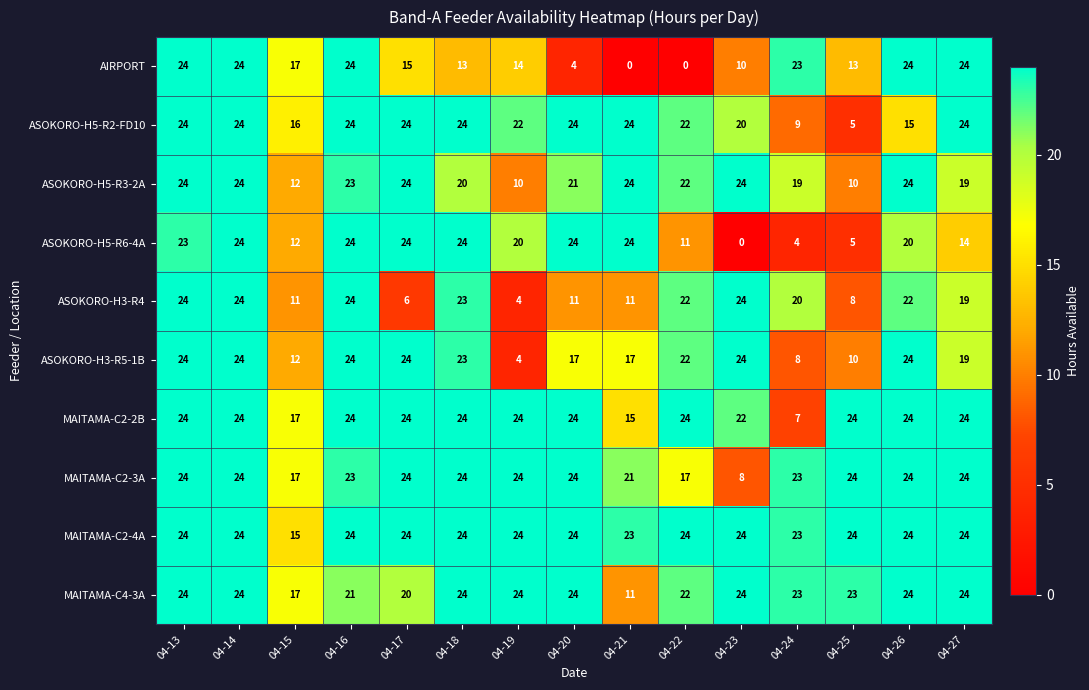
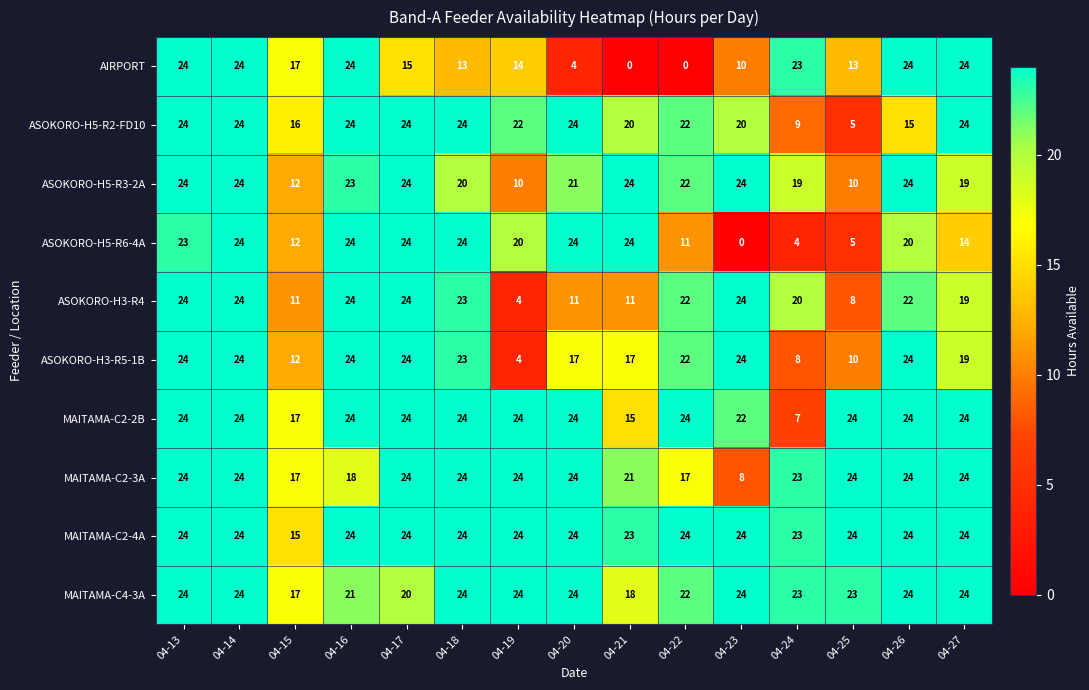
ASOKORO-H5-R2-FD10, 04-21: 24 -> 20
ASOKORO-H3-R4, 04-17: 6 -> 24
MAITAMA-C2-3A, 04-16: 23 -> 18
MAITAMA-C4-3A, 04-21: 11 -> 18
